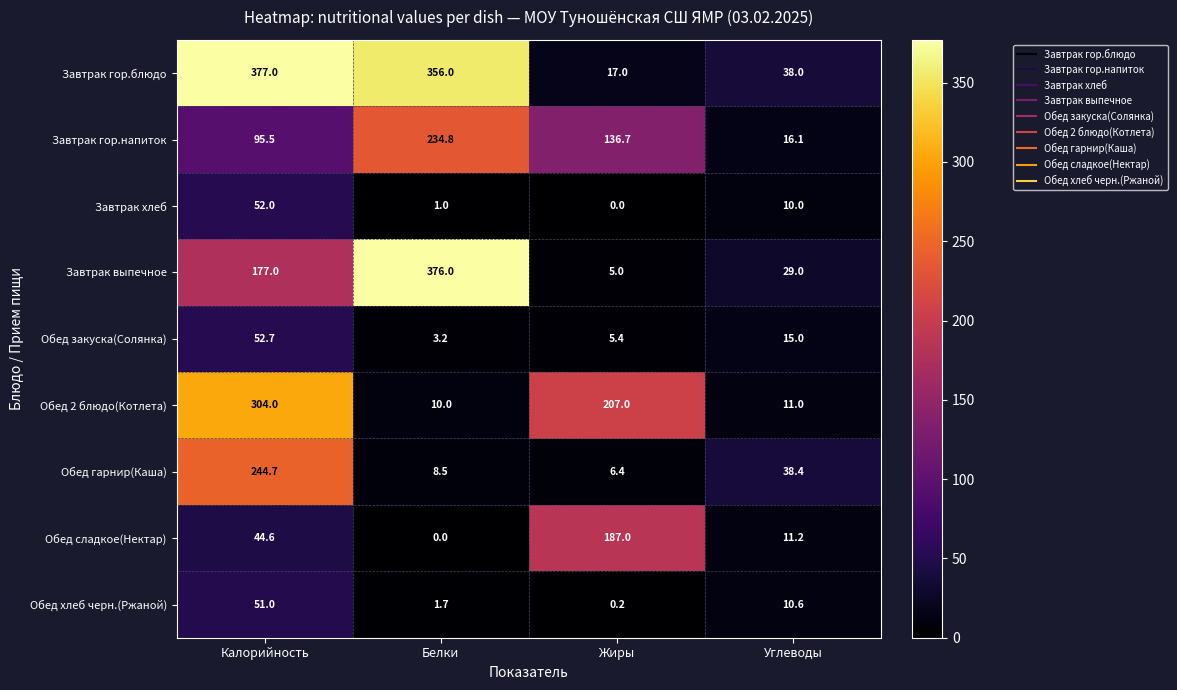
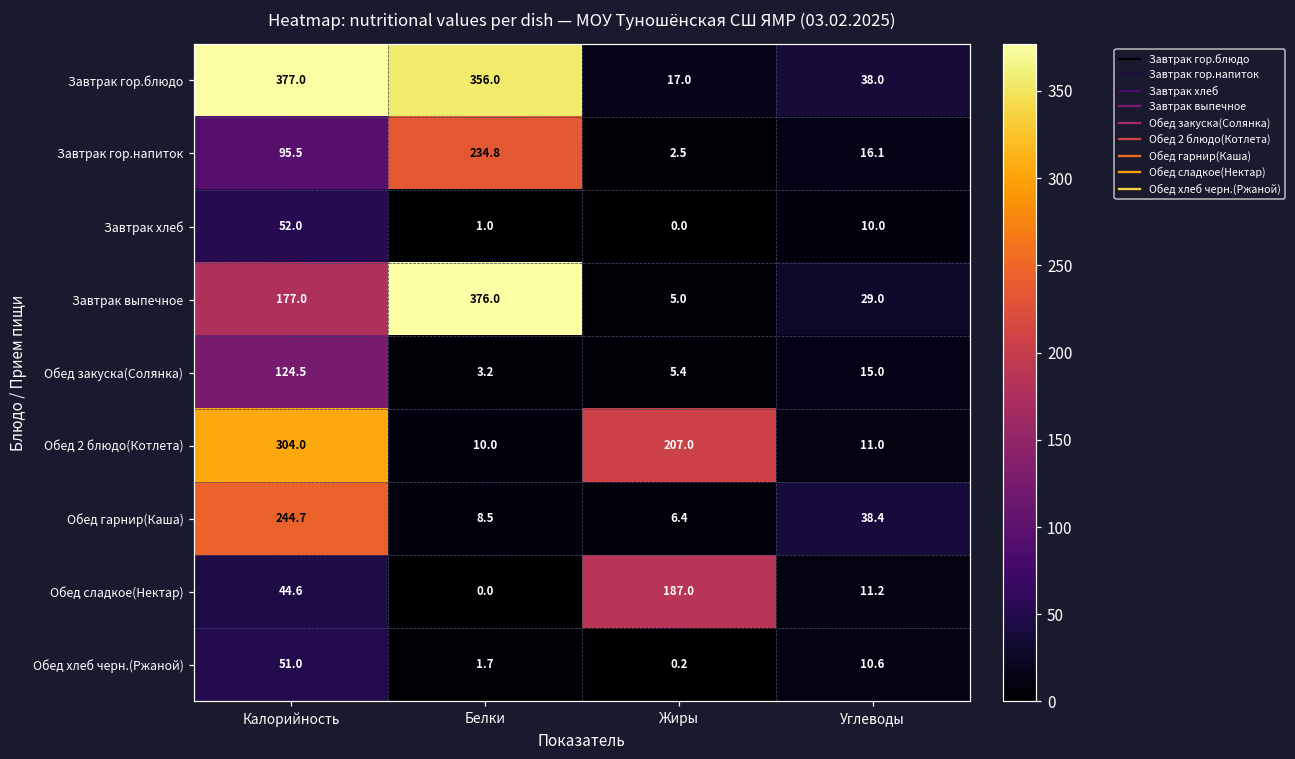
Завтрак гор.напиток, Жиры: 136.7 -> 2.5
Обед закуска(Солянка), Калорийность: 52.7 -> 124.5
